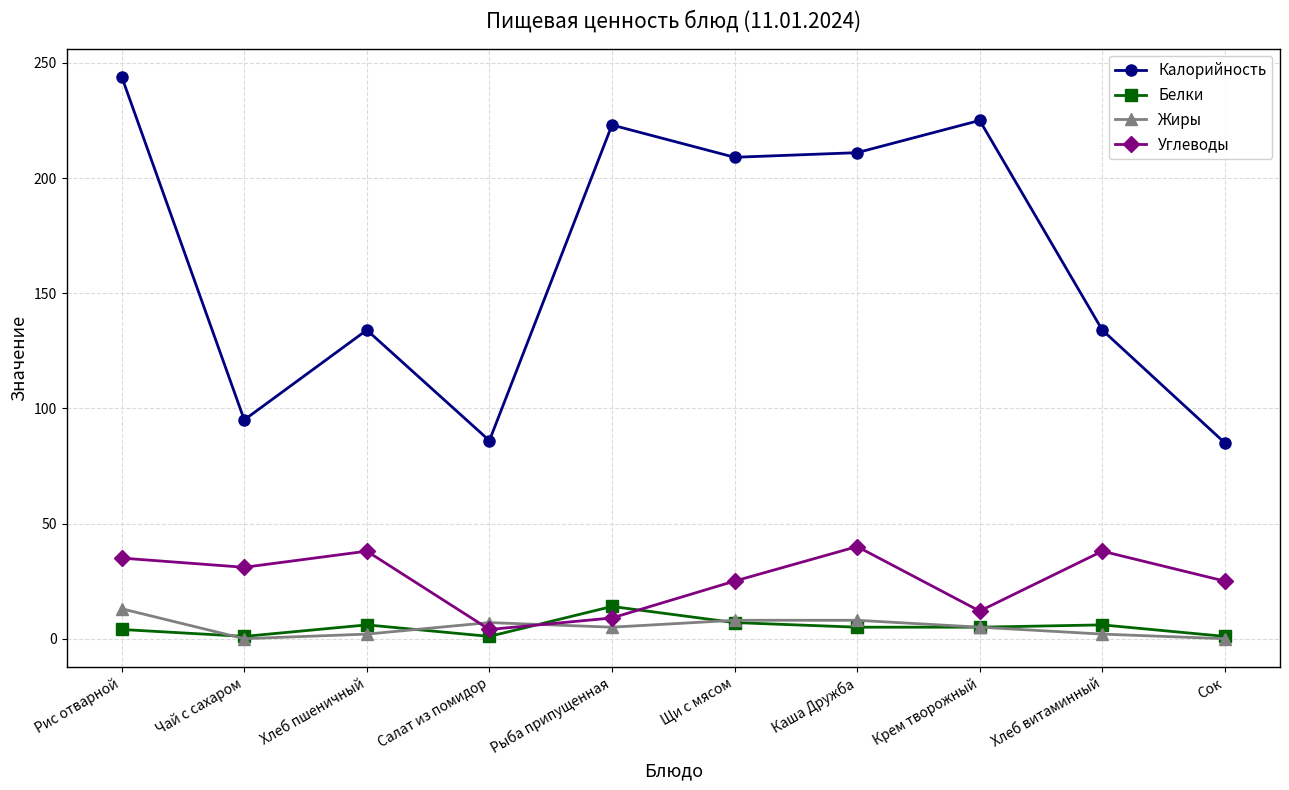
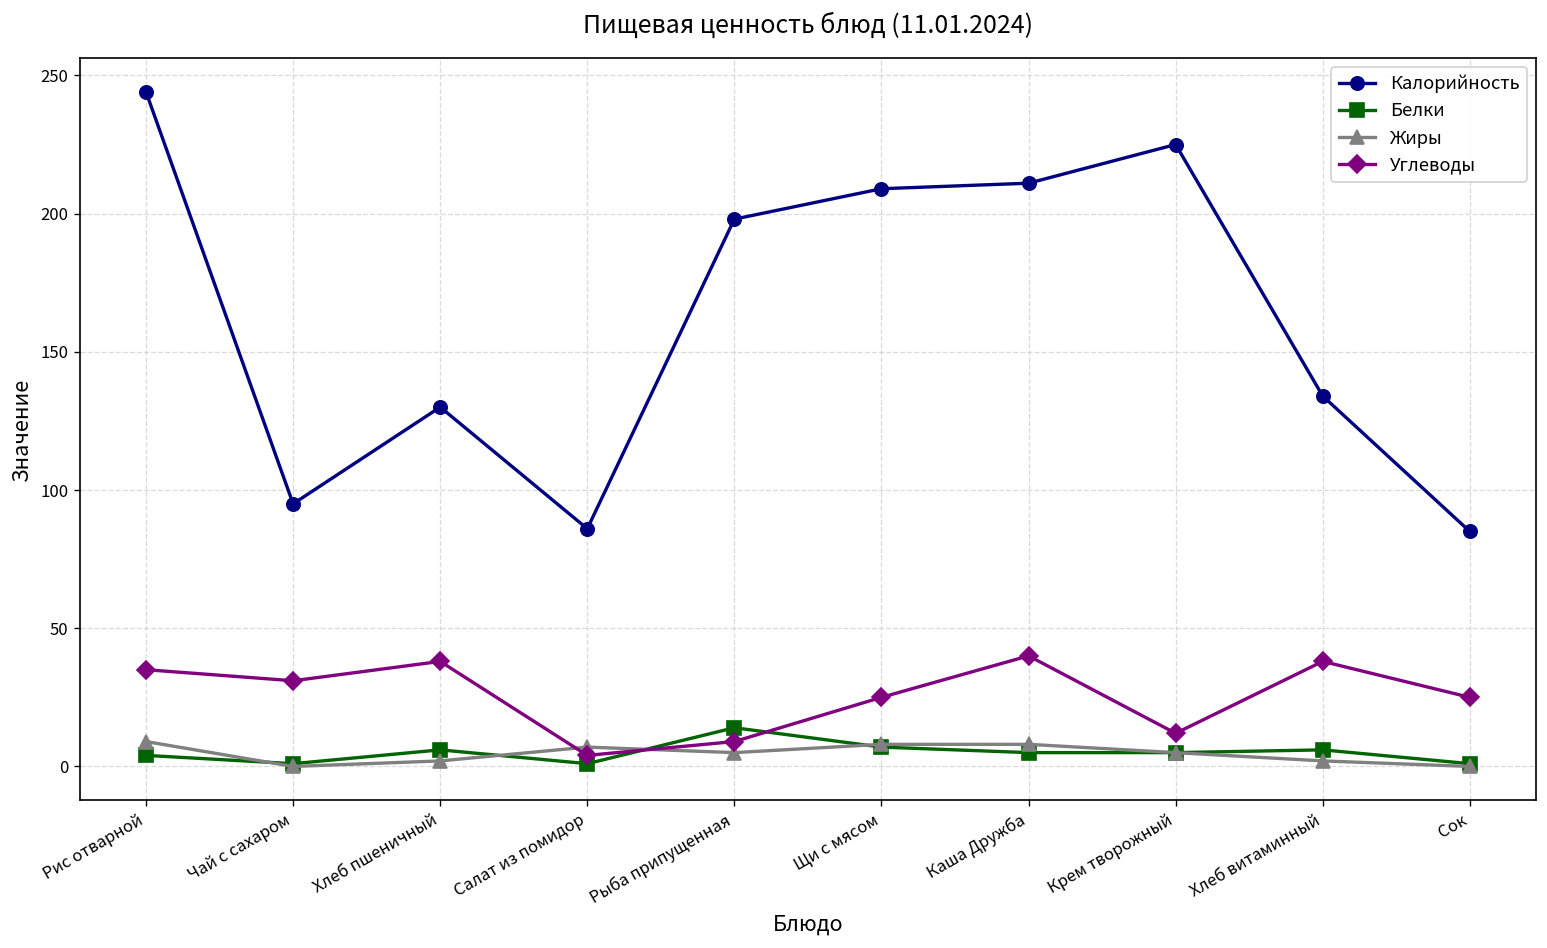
Жиры, Рис отварной: 13 -> 9
Калорийность, Хлеб пшеничный: 134 -> 130
Калорийность, Рыба припущенная: 223 -> 198
